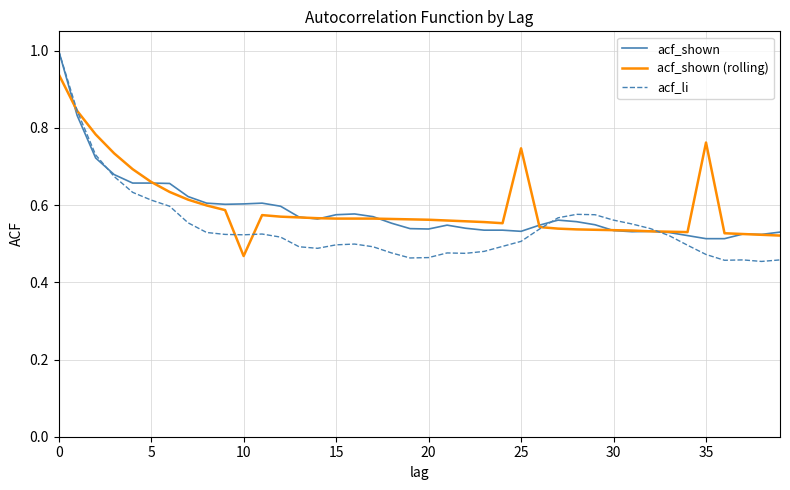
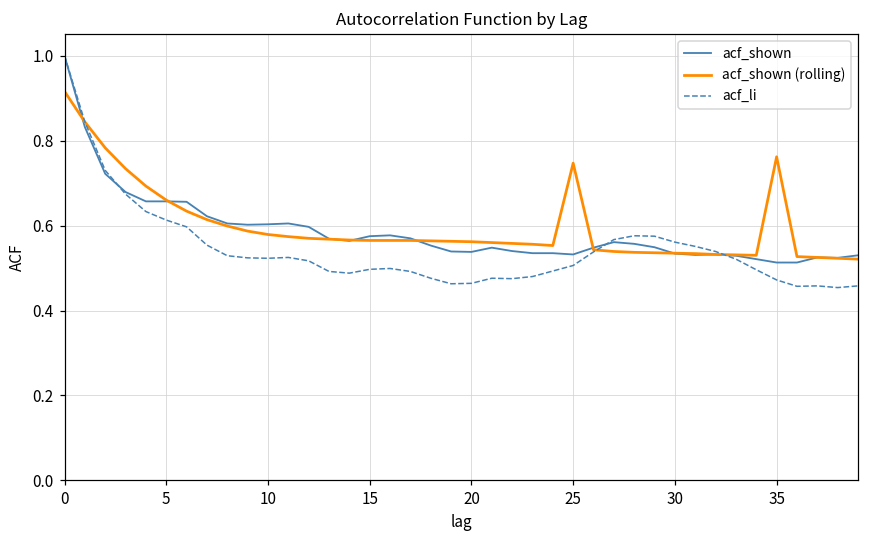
acf_shown (rolling), 0: 0.94 -> 0.92
acf_shown (rolling), 10: 0.47 -> 0.58
